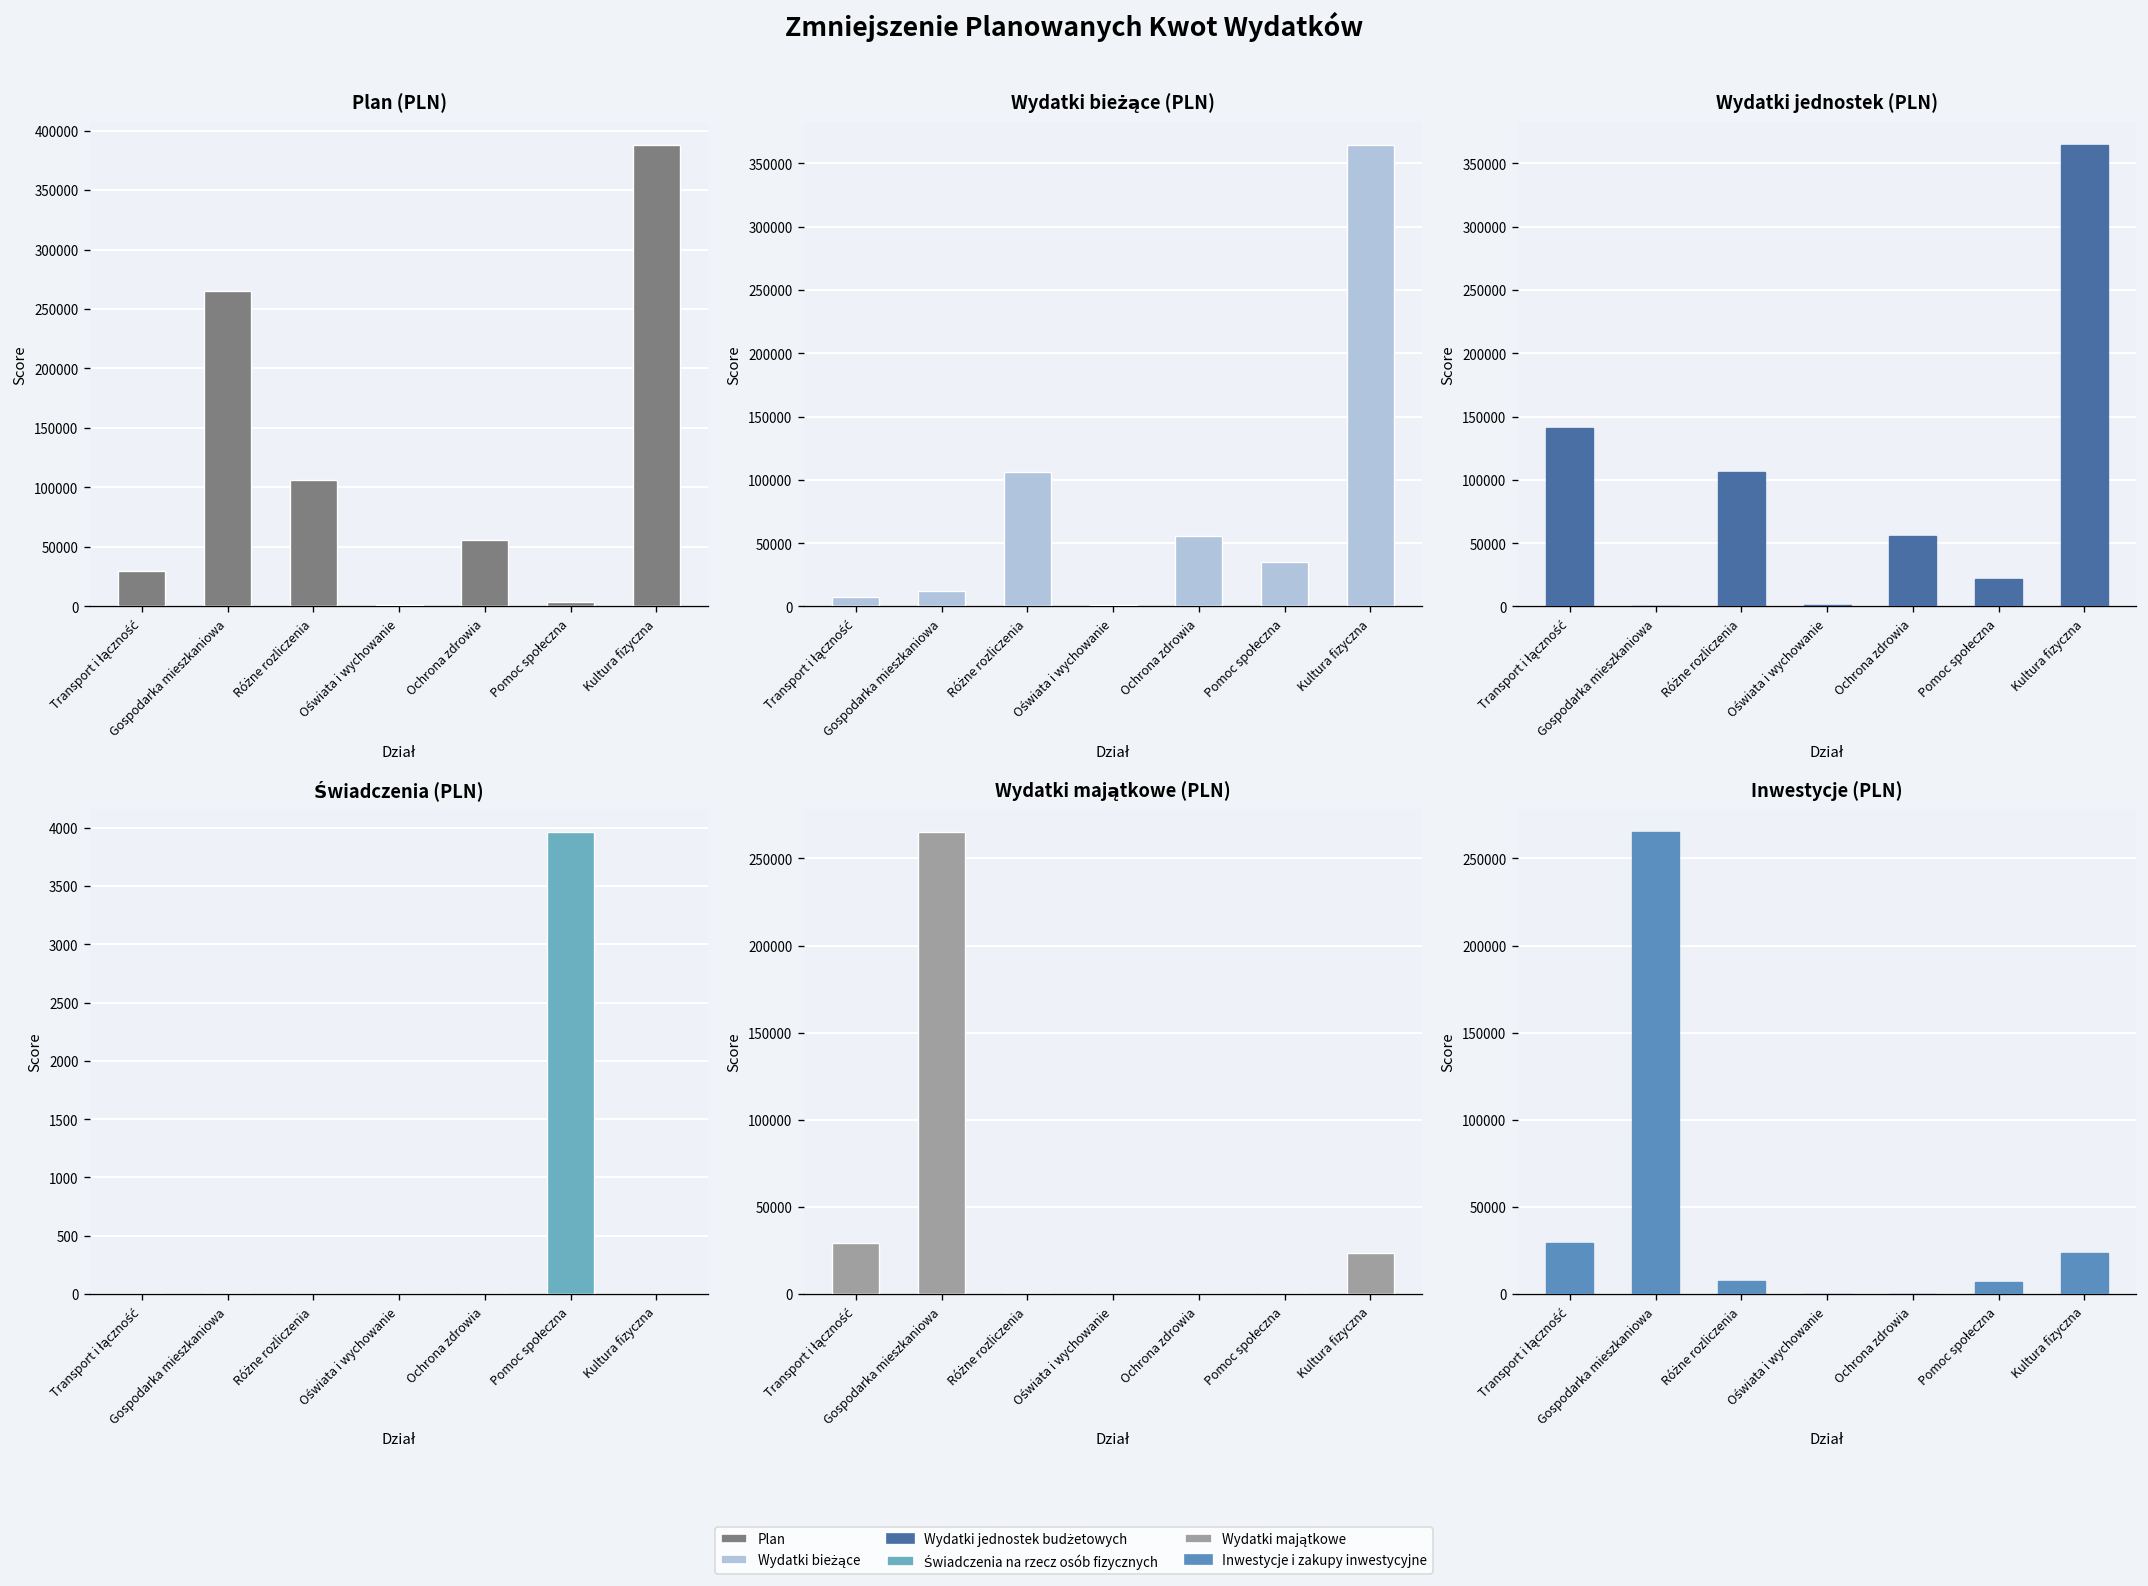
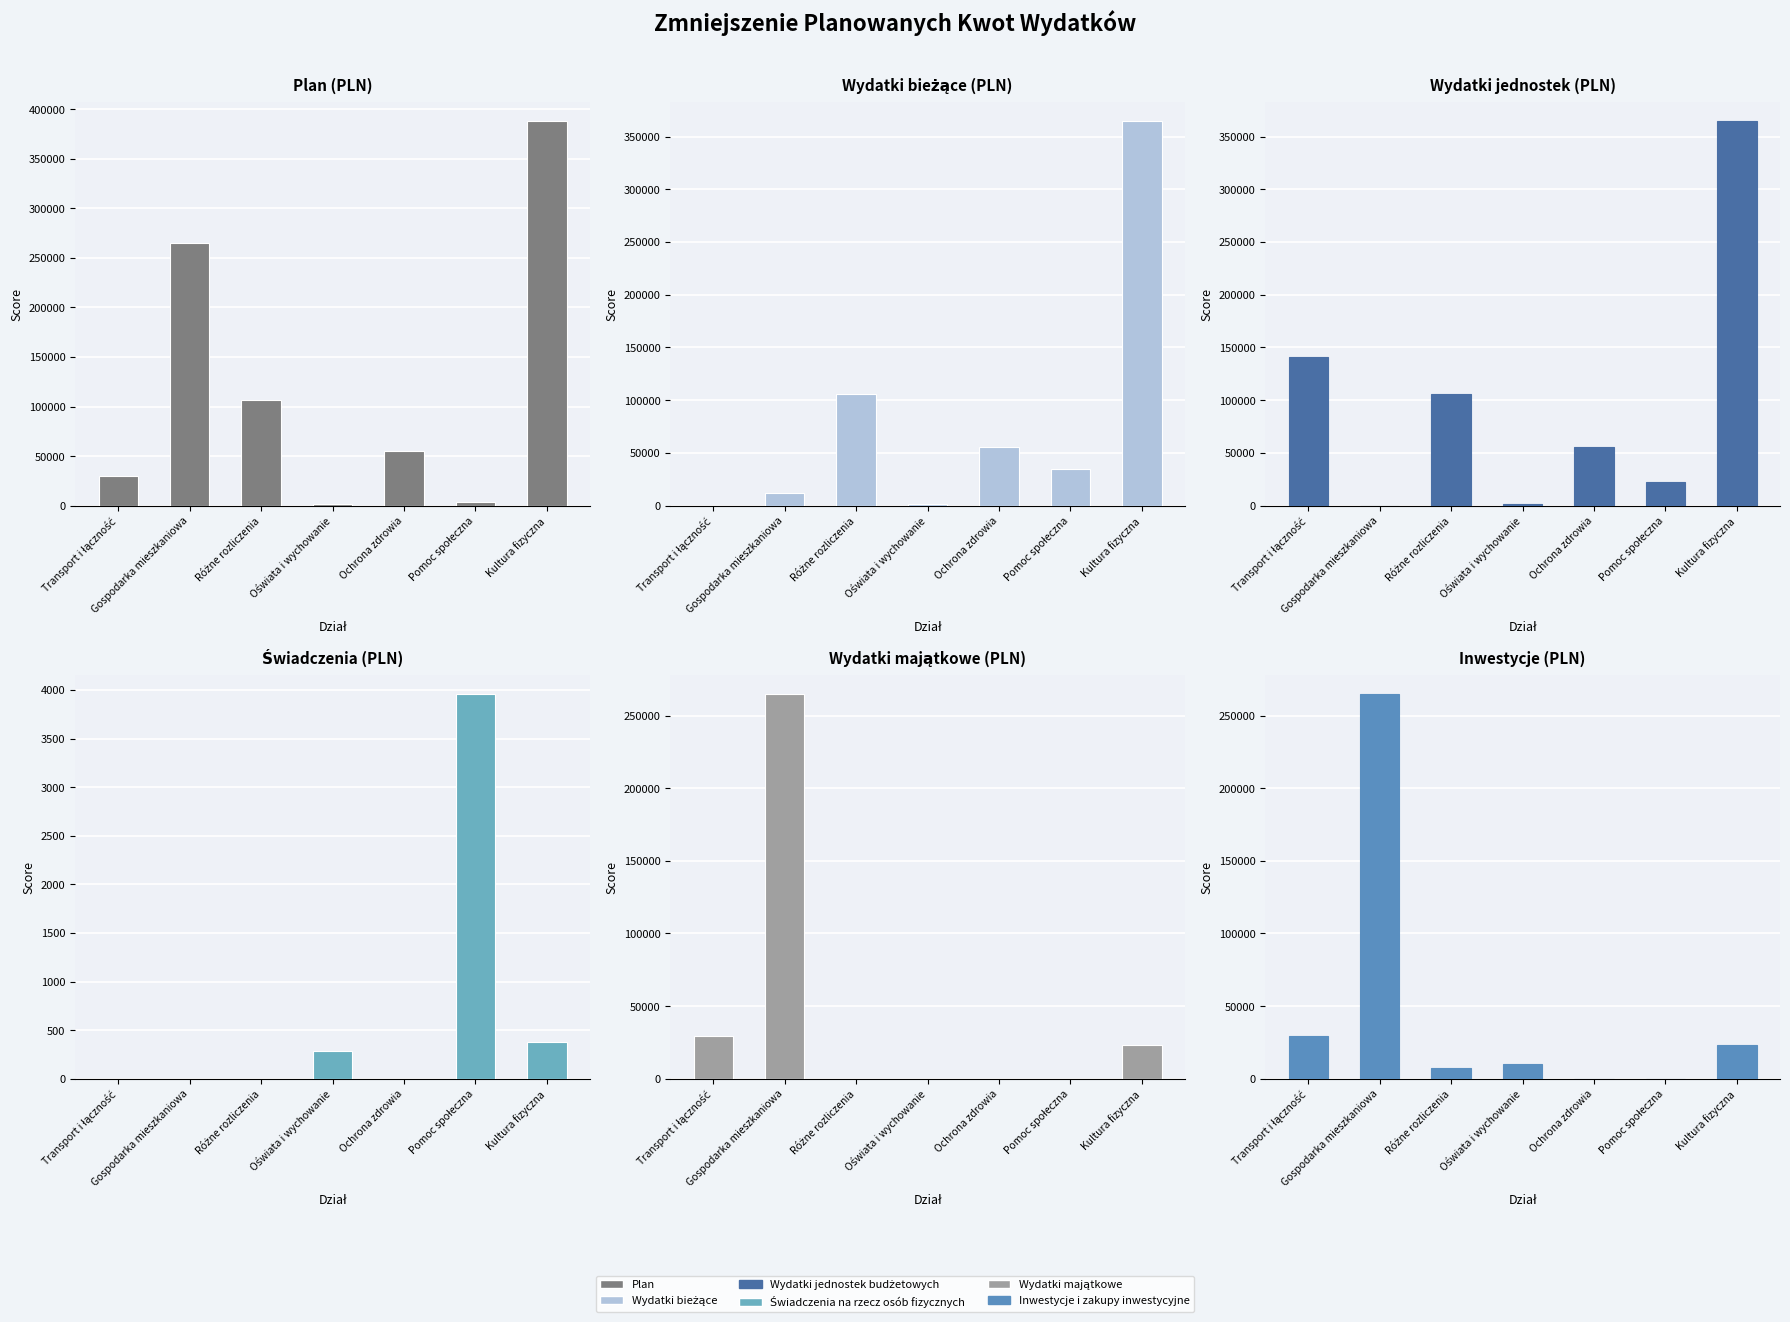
Wydatki bieżące (PLN), Transport i łączność: 8000 -> 0
Świadczenia (PLN), Oświata i wychowanie: 0 -> 300
Świadczenia (PLN), Kultura fizyczna: 0 -> 400
Inwestycje (PLN), Oświata i wychowanie: 0 -> 10000
Inwestycje (PLN), Pomoc społeczna: 7000 -> 0
